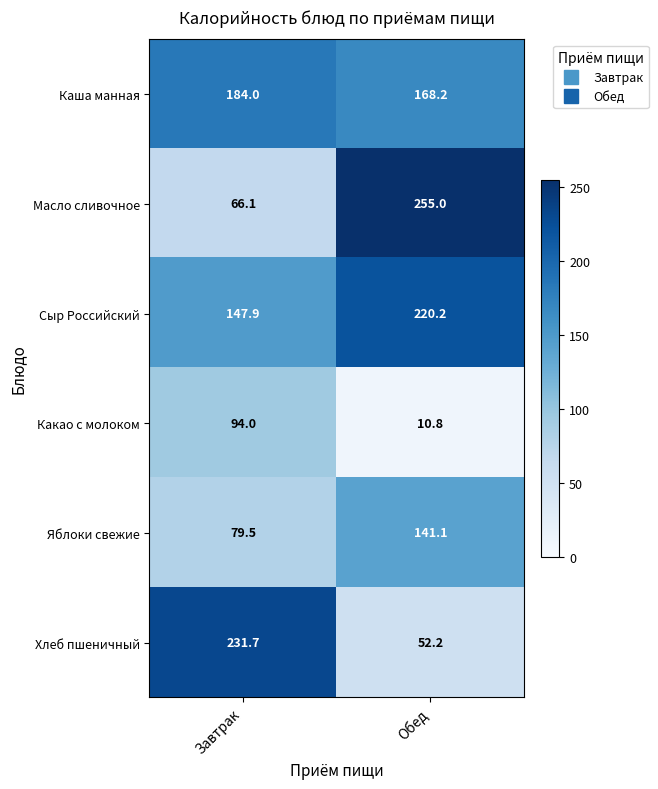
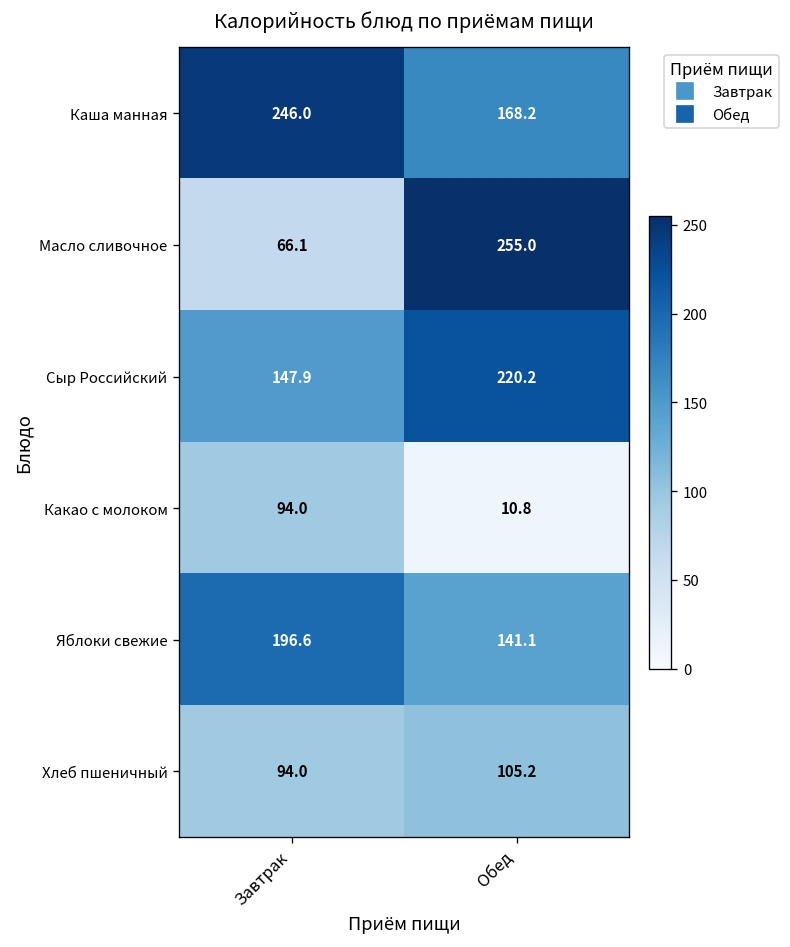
Каша манная, Завтрак: 184.0 -> 246.0
Яблоки свежие, Завтрак: 79.5 -> 196.6
Хлеб пшеничный, Завтрак: 231.7 -> 94.0
Хлеб пшеничный, Обед: 52.2 -> 105.2
